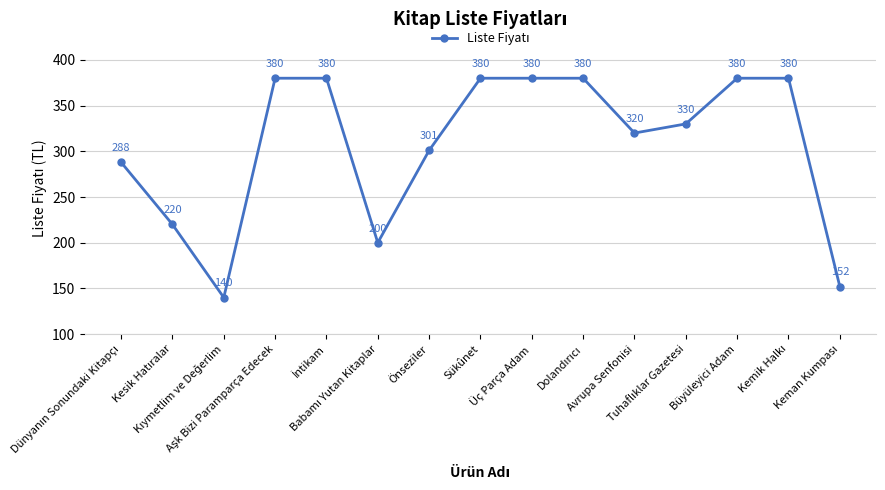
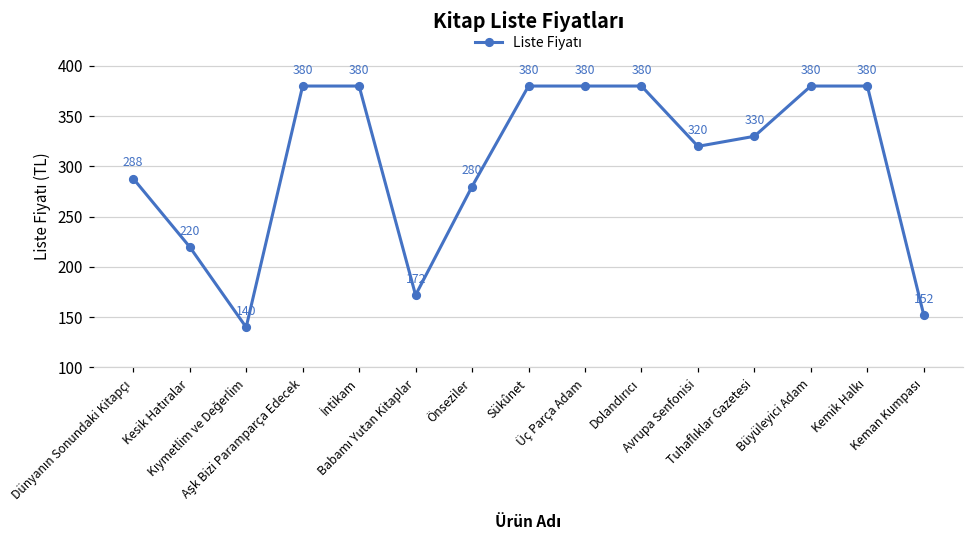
Babamı Yutan Kitaplar: 200 -> 172
Önseziler: 301 -> 280
